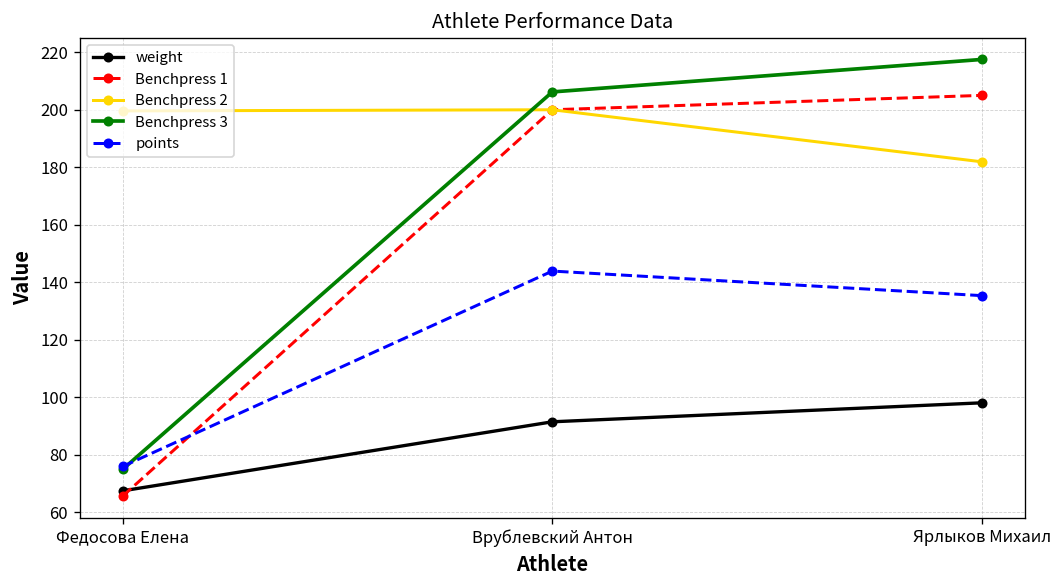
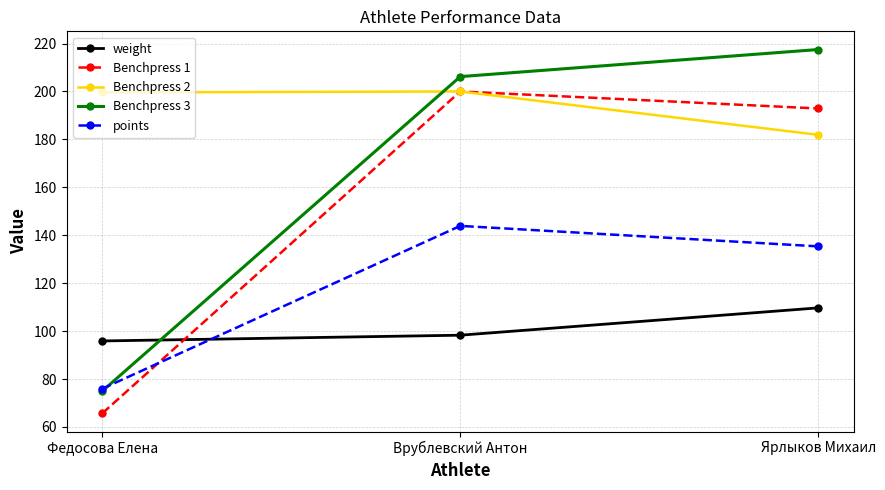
weight, Федосова Елена: 68 -> 96
weight, Врублевский Антон: 92 -> 98
weight, Ярлыков Михаил: 98 -> 110
Benchpress 1, Ярлыков Михаил: 205 -> 193
